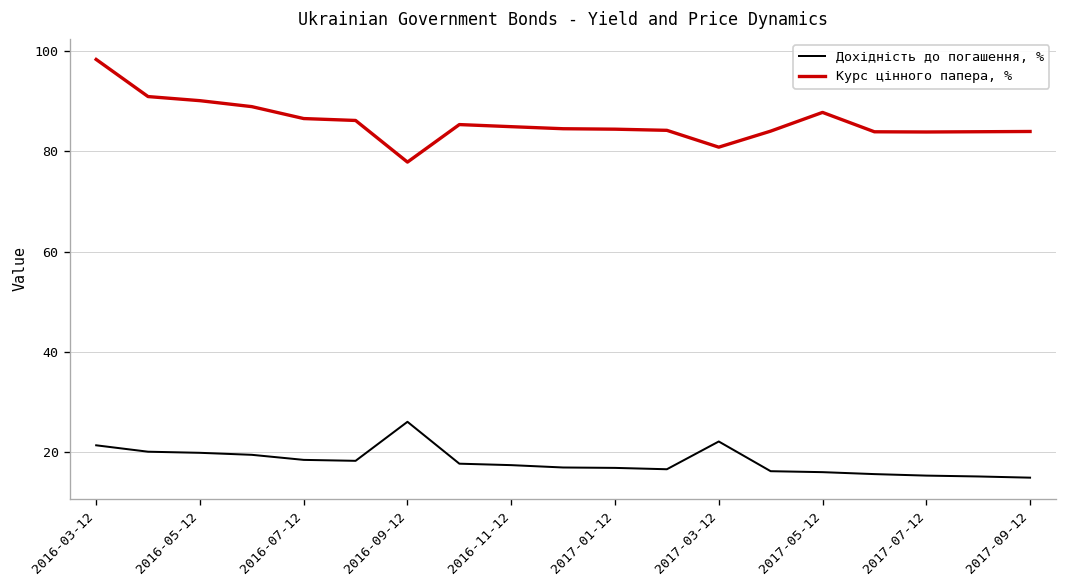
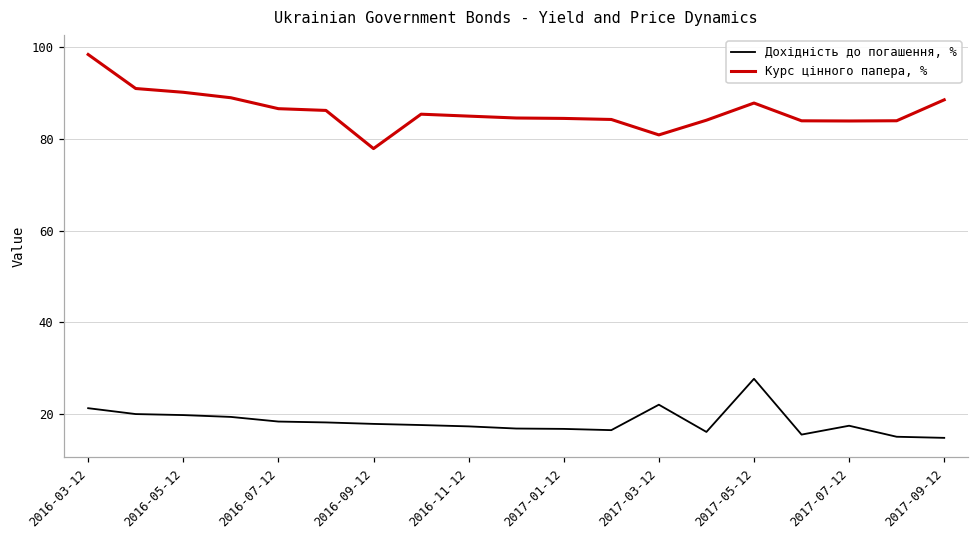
Дохідність до погашення, %, 2016-09-12: 26 -> 18
Дохідність до погашення, %, 2017-05-12: 16 -> 28
Дохідність до погашення, %, 2017-07-12: 15 -> 18
Курс цінного папера, %, 2017-09-12: 84 -> 88
